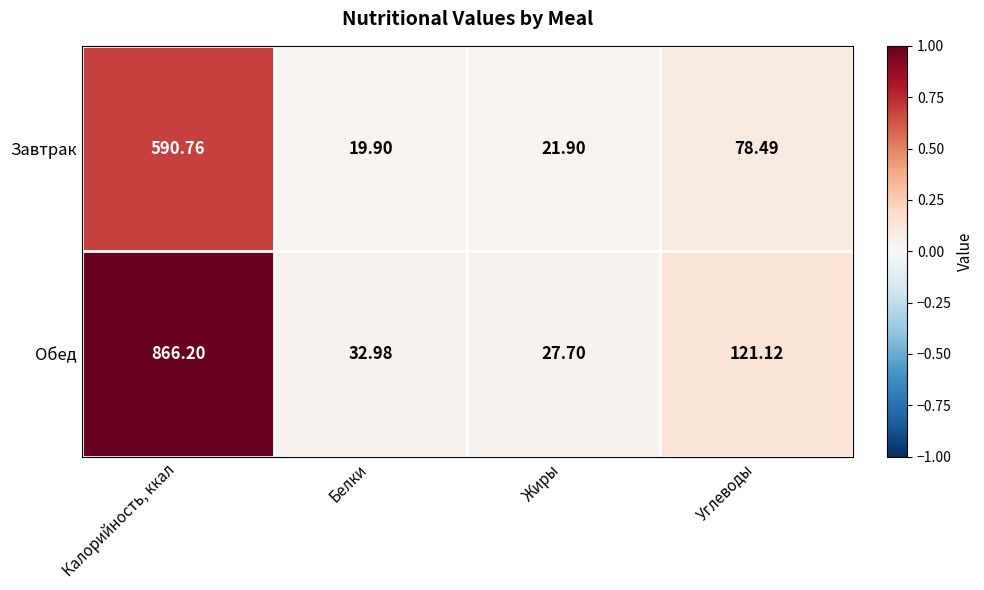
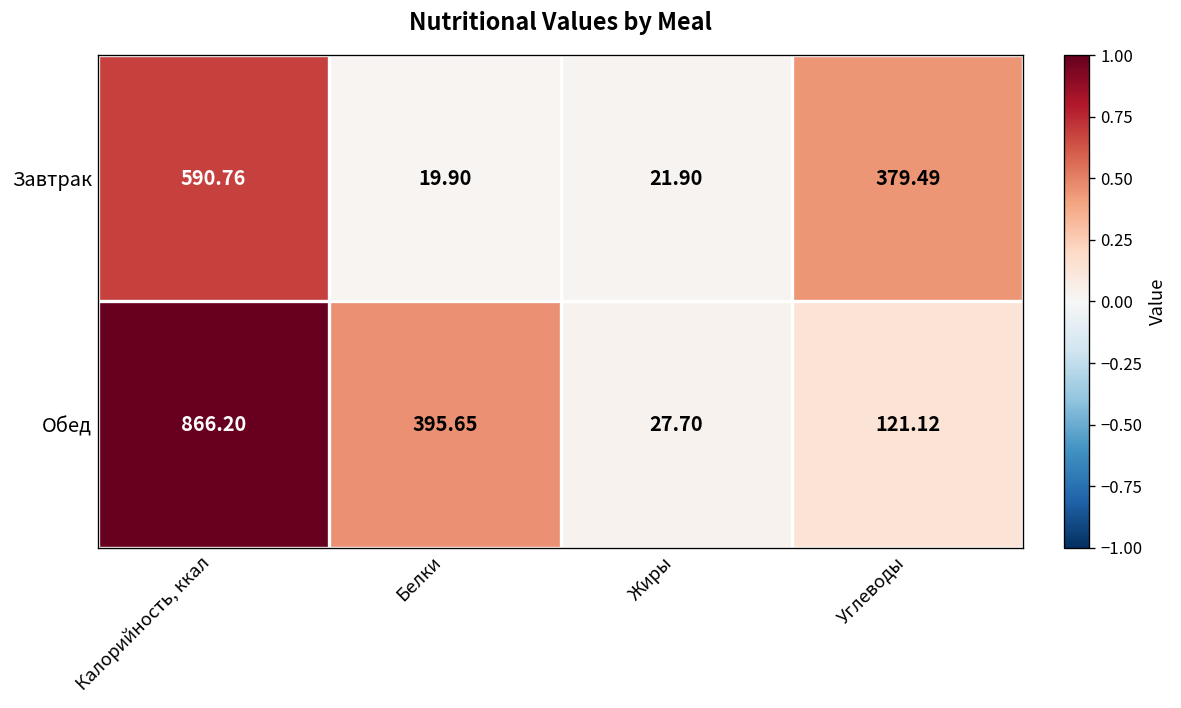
Завтрак, Углеводы: 78.49 -> 379.49
Обед, Белки: 32.98 -> 395.65
